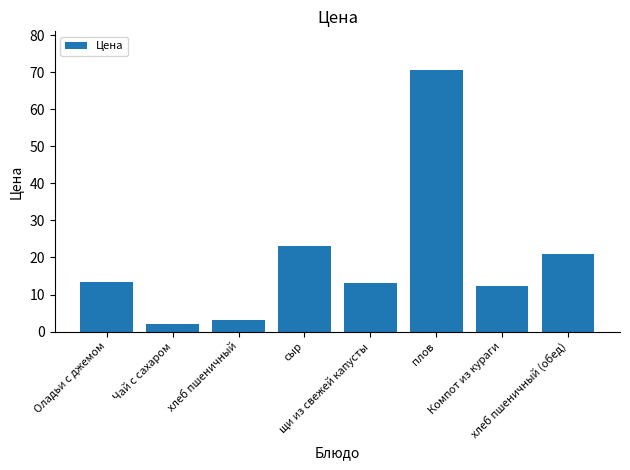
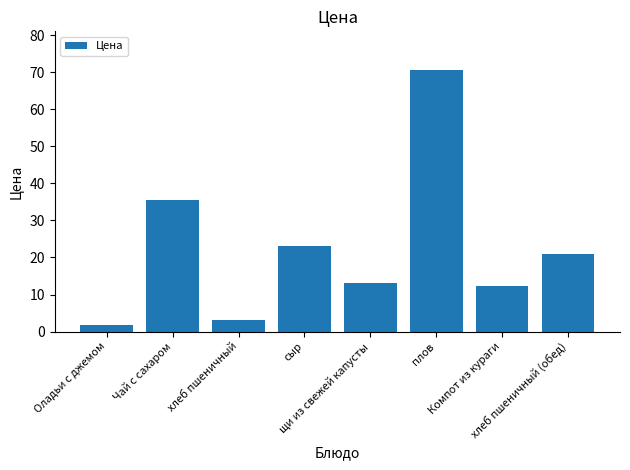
Оладьи с джемом: 13 -> 2
Чай с сахаром: 2 -> 36
